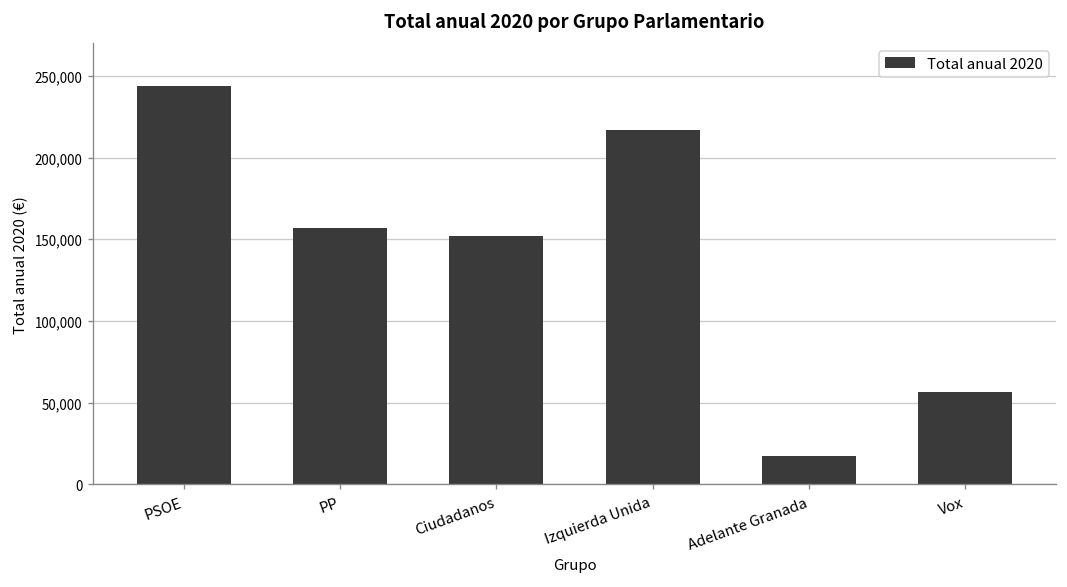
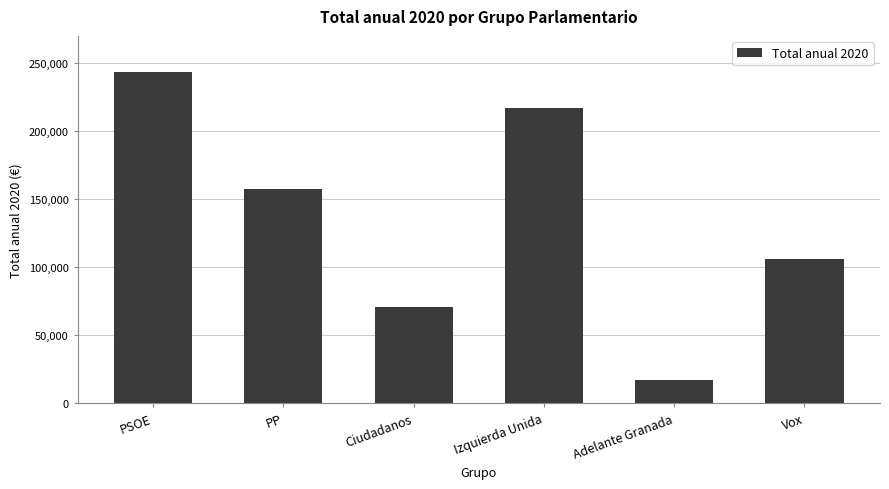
Ciudadanos: 152,000 -> 71,000
Vox: 56,000 -> 106,000
